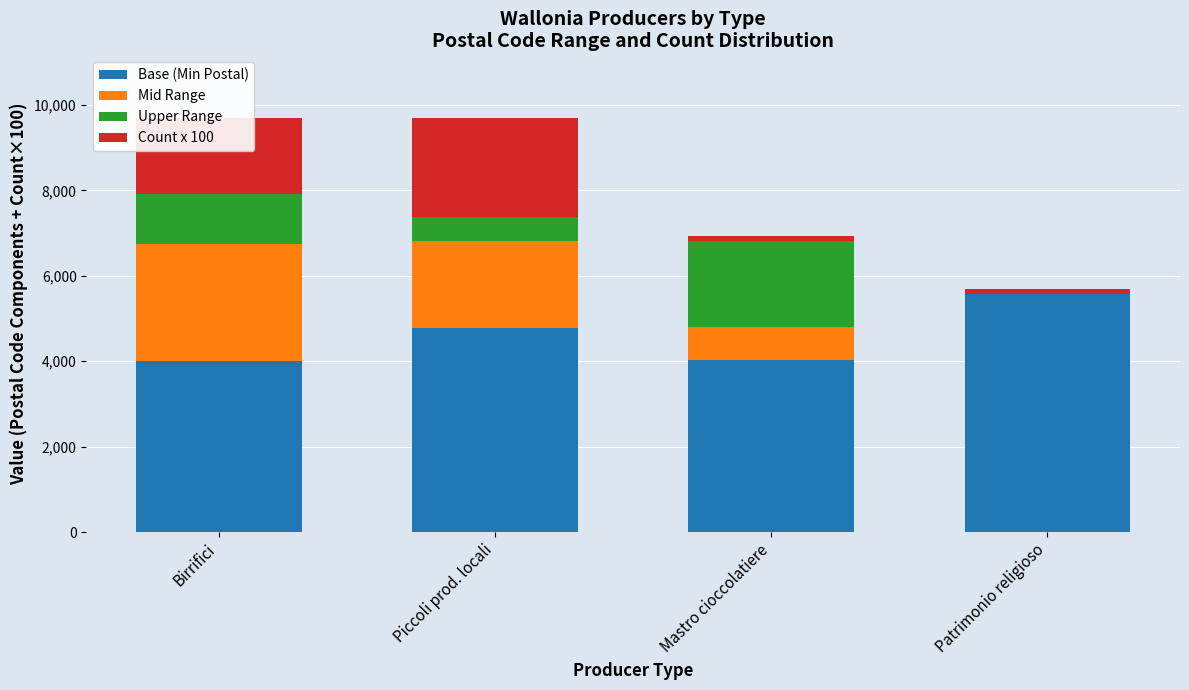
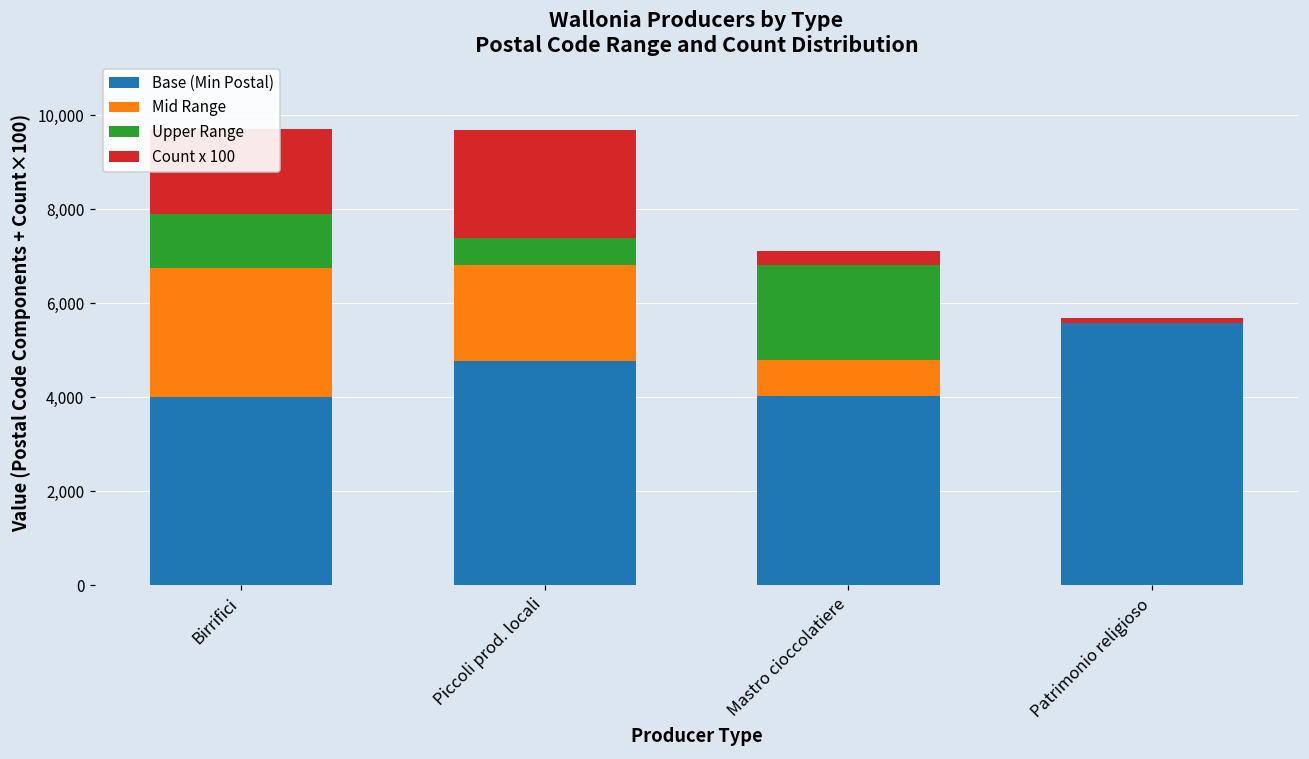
Count x 100, Mastro cioccolatiere: 100 -> 300
